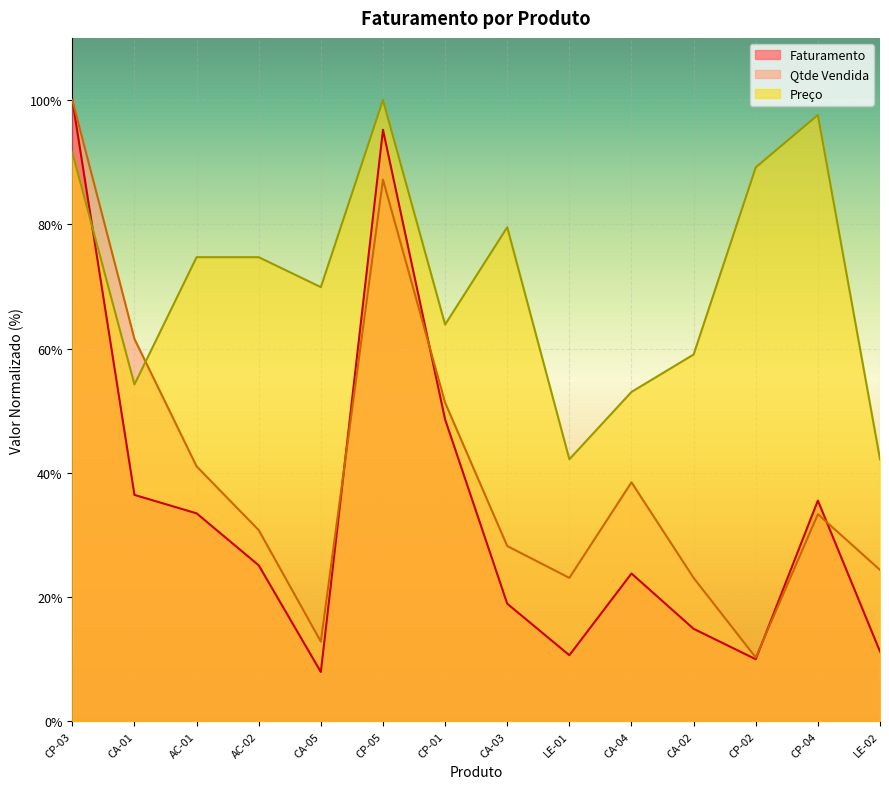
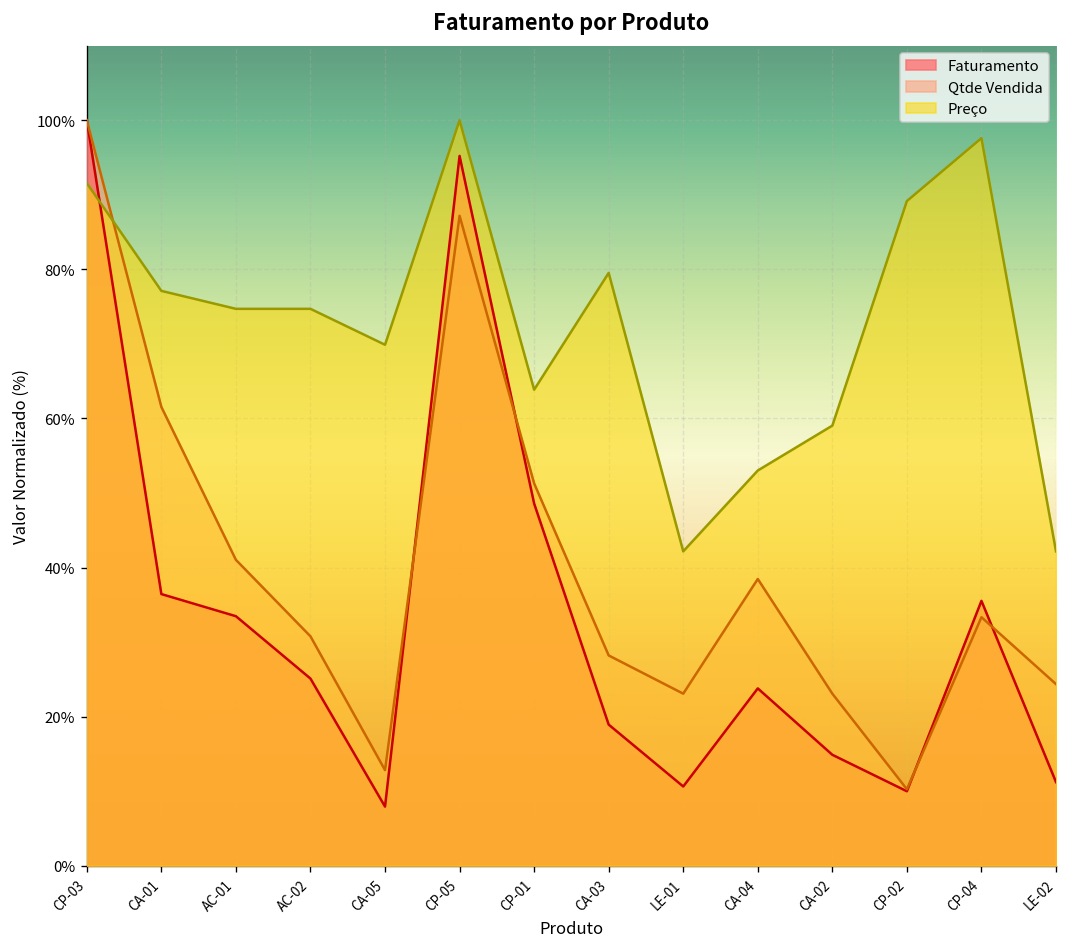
Preço, CA-01: 54% -> 77%
